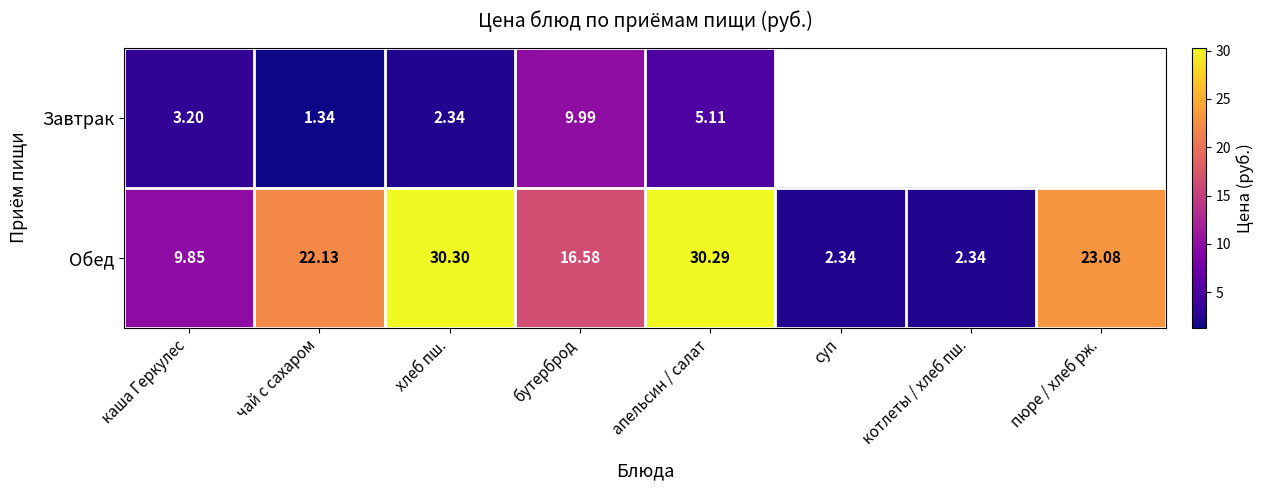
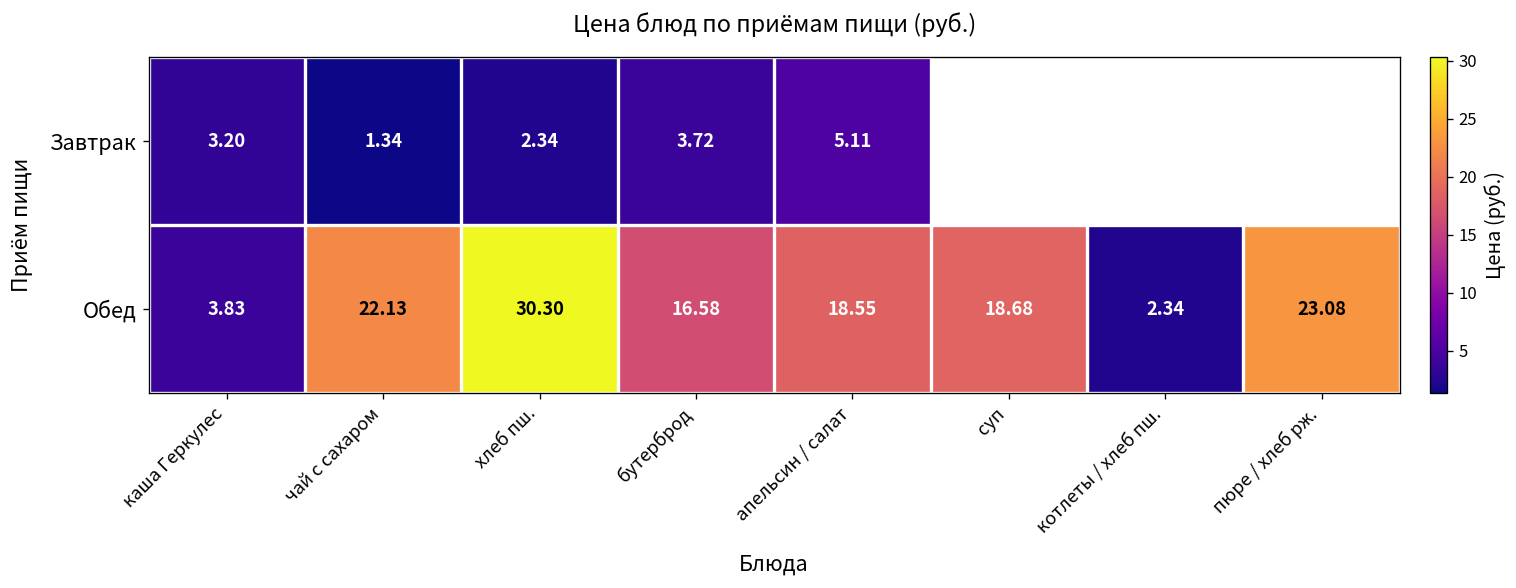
Завтрак, бутерброд: 9.99 -> 3.72
Обед, каша Геркулес: 9.85 -> 3.83
Обед, апельсин / салат: 30.29 -> 18.55
Обед, суп: 2.34 -> 18.68
